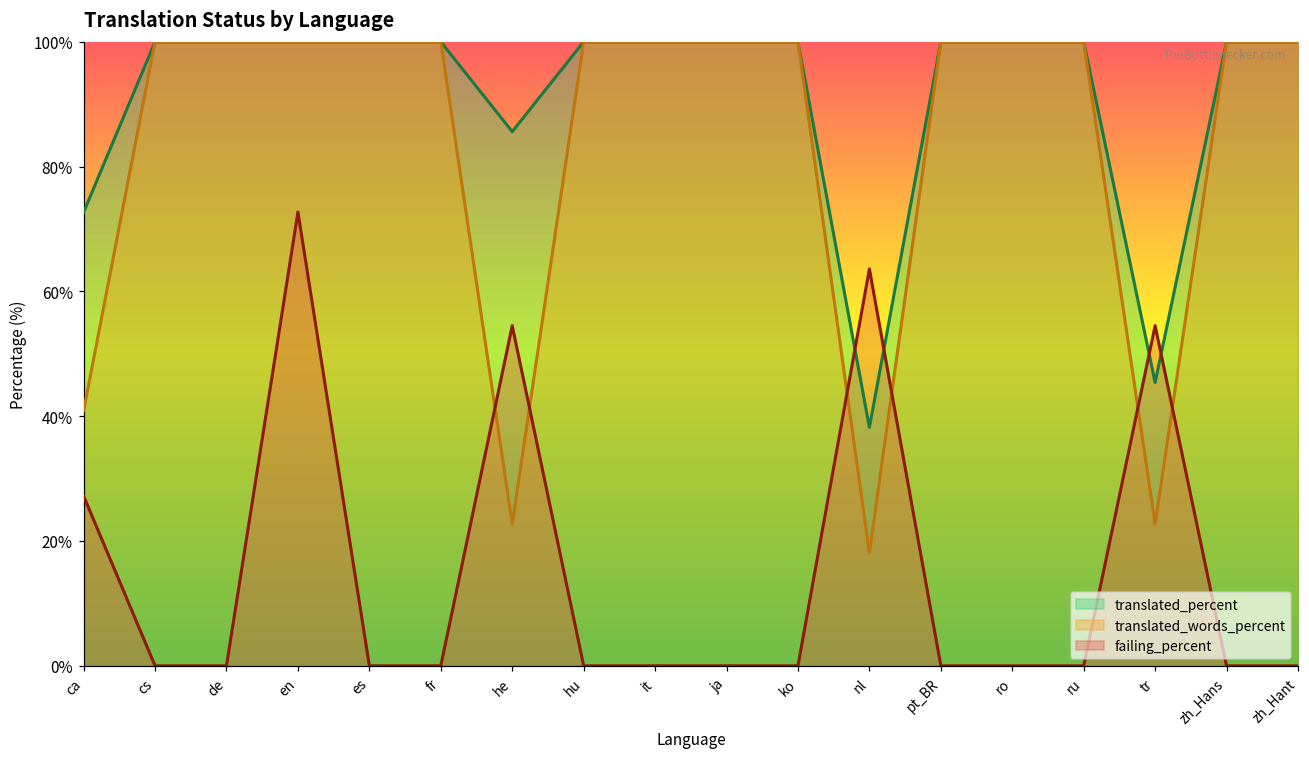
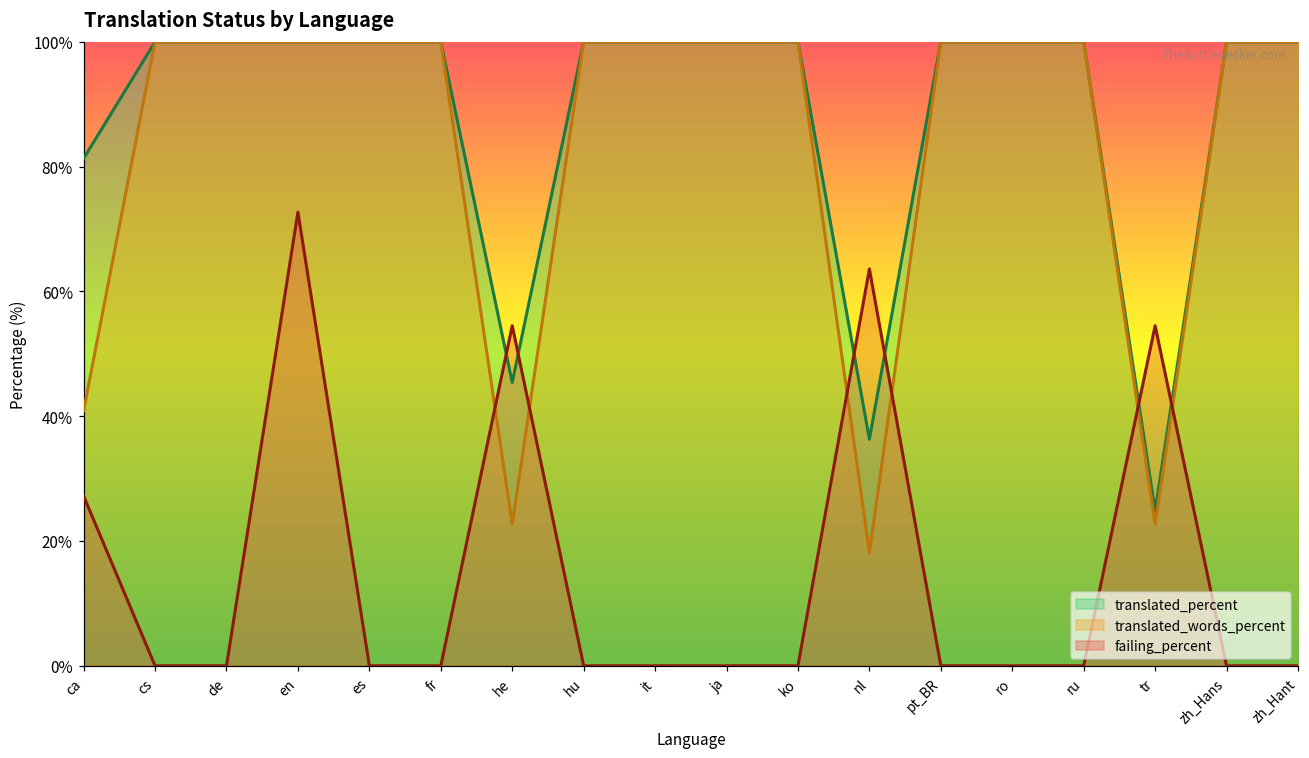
translated_percent, ca: 73% -> 81%
translated_percent, he: 86% -> 45%
translated_percent, nl: 38% -> 36%
translated_percent, tr: 45% -> 25%
